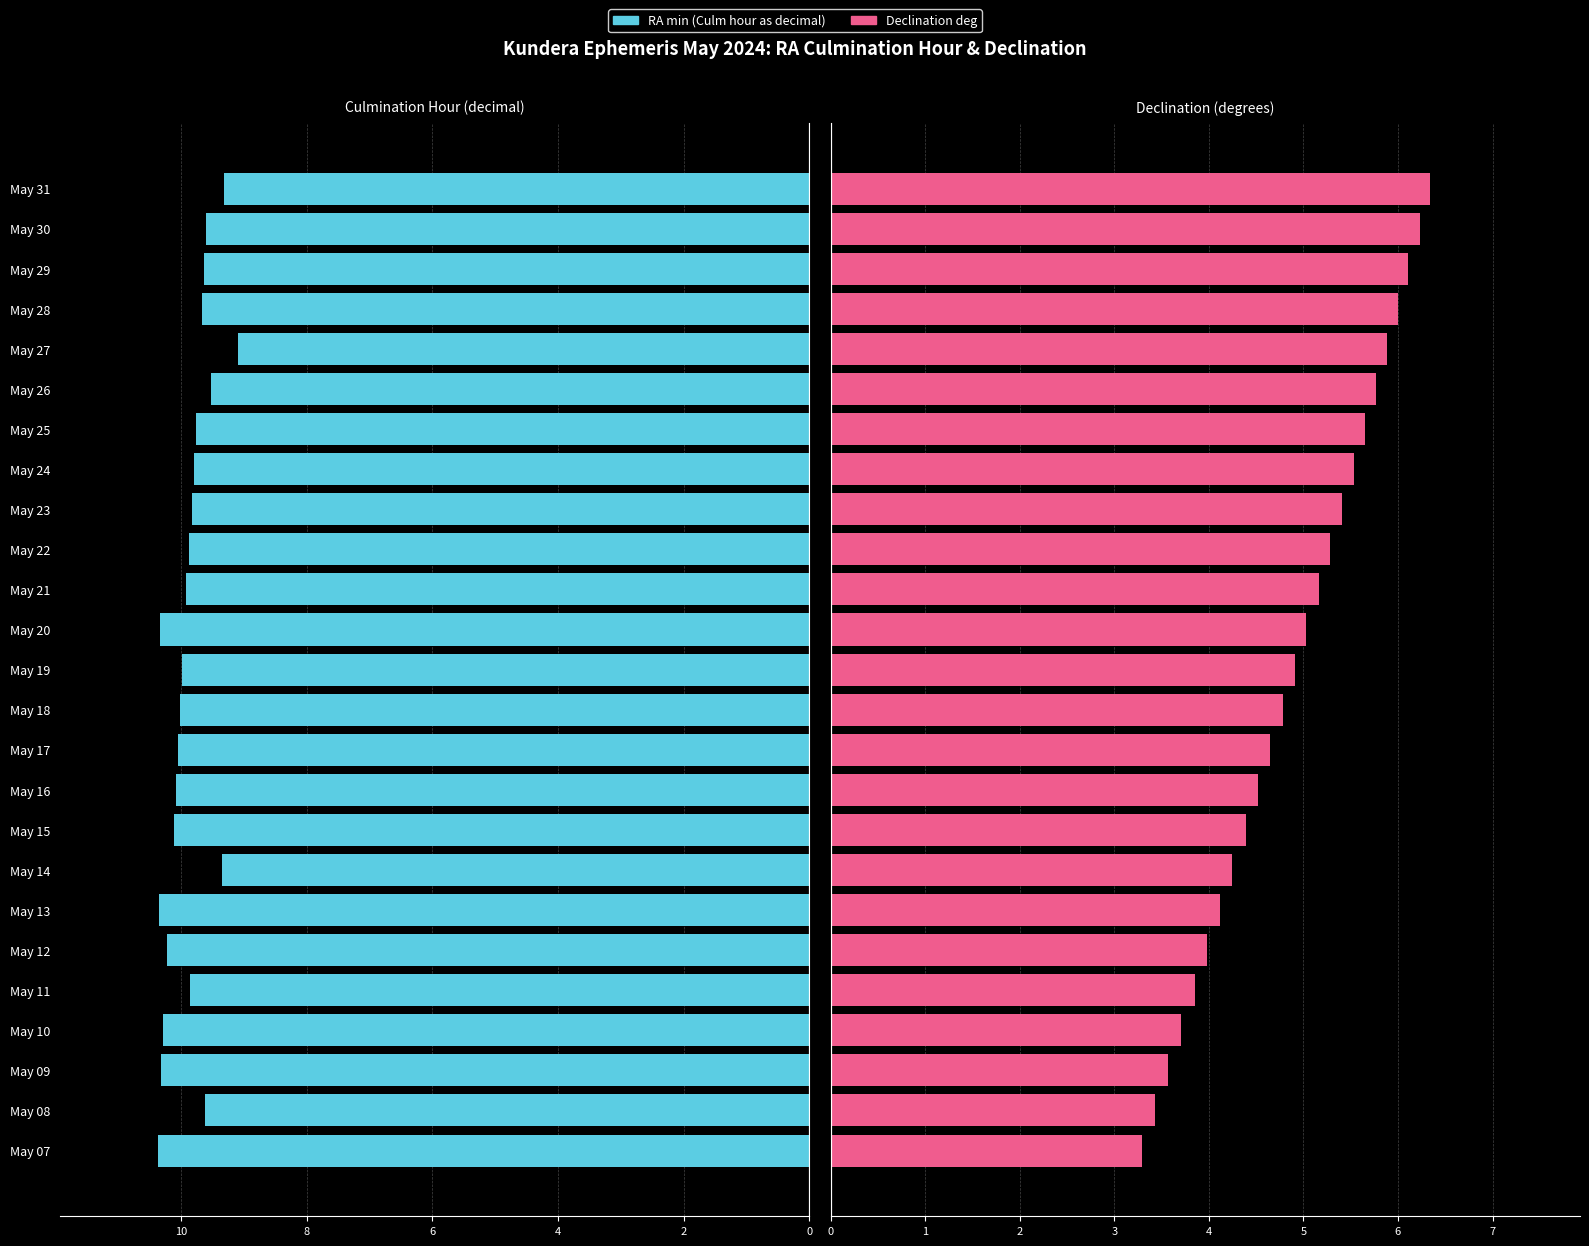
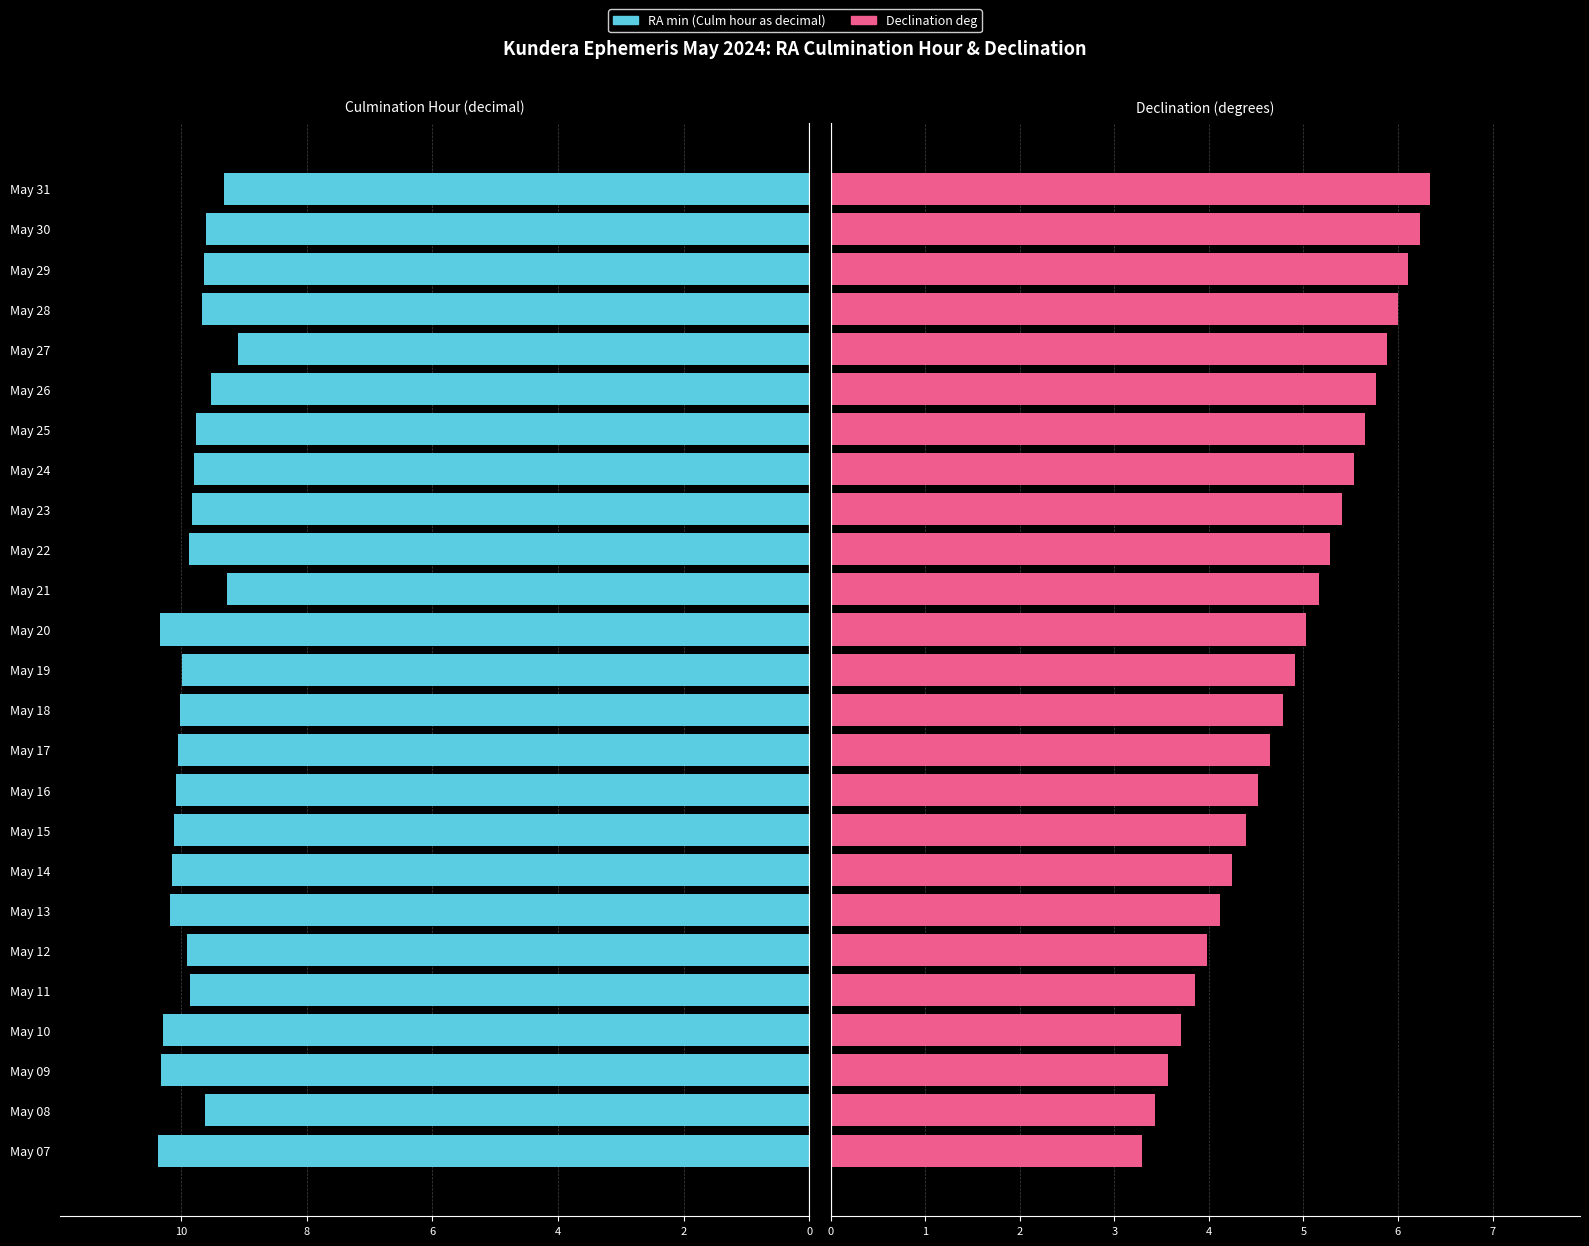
Culmination Hour (decimal), May 21: 9.9 -> 9.3
Culmination Hour (decimal), May 14: 9.4 -> 10.2
Culmination Hour (decimal), May 13: 10.4 -> 10.2
Culmination Hour (decimal), May 12: 10.2 -> 9.9
